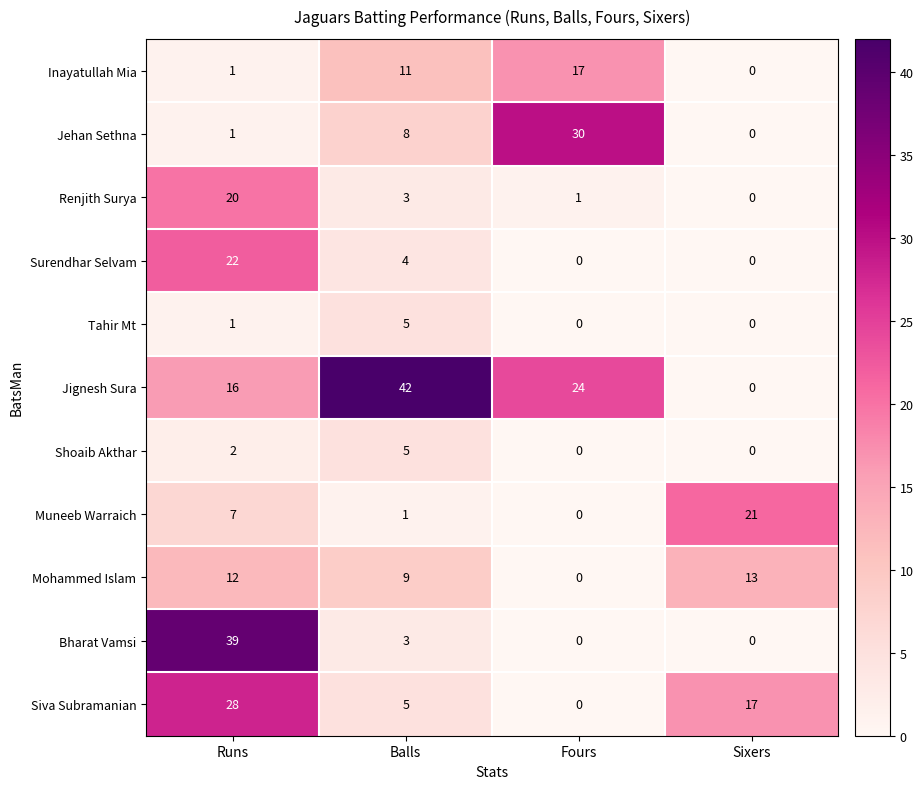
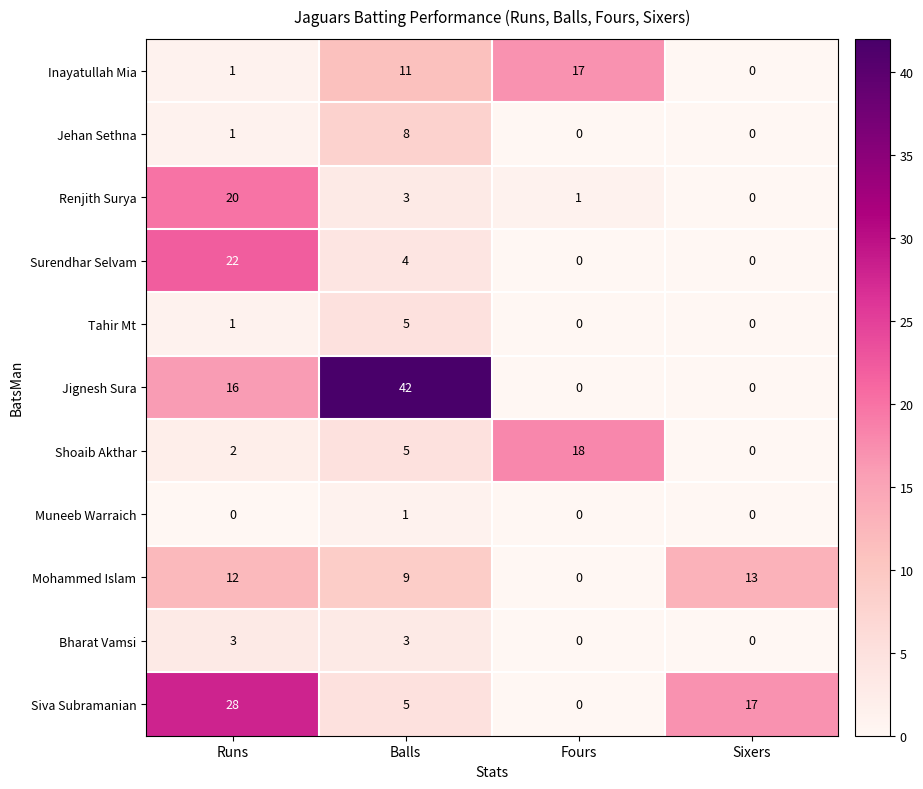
Jehan Sethna, Fours: 30 -> 0
Jignesh Sura, Fours: 24 -> 0
Shoaib Akthar, Fours: 0 -> 18
Muneeb Warraich, Runs: 7 -> 0
Muneeb Warraich, Sixers: 21 -> 0
Bharat Vamsi, Runs: 39 -> 3
